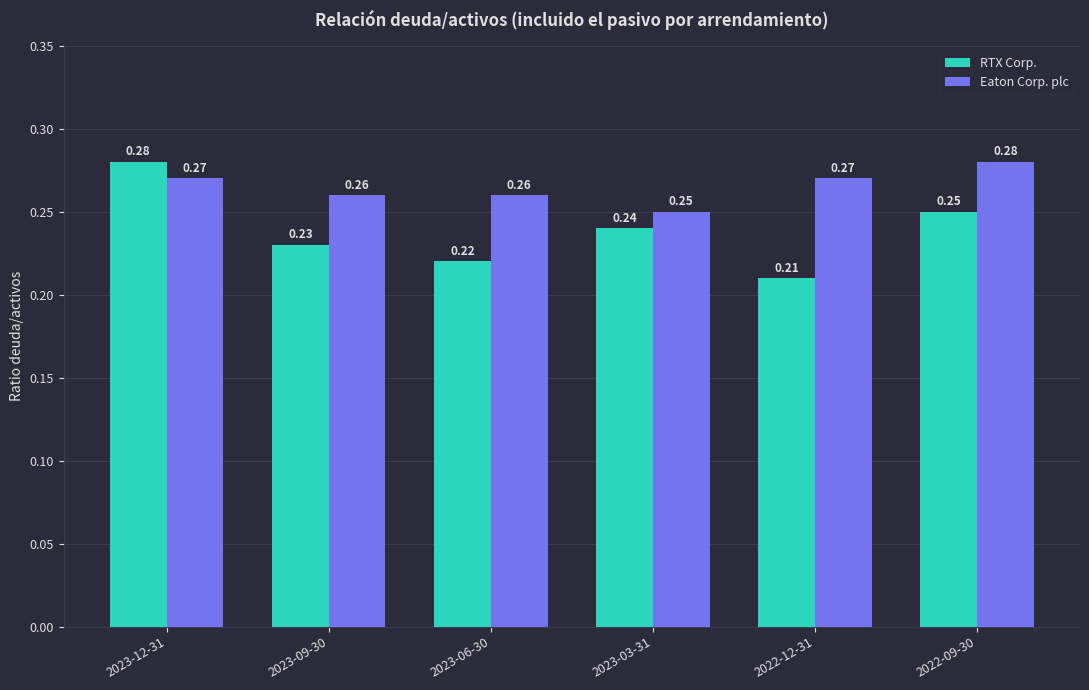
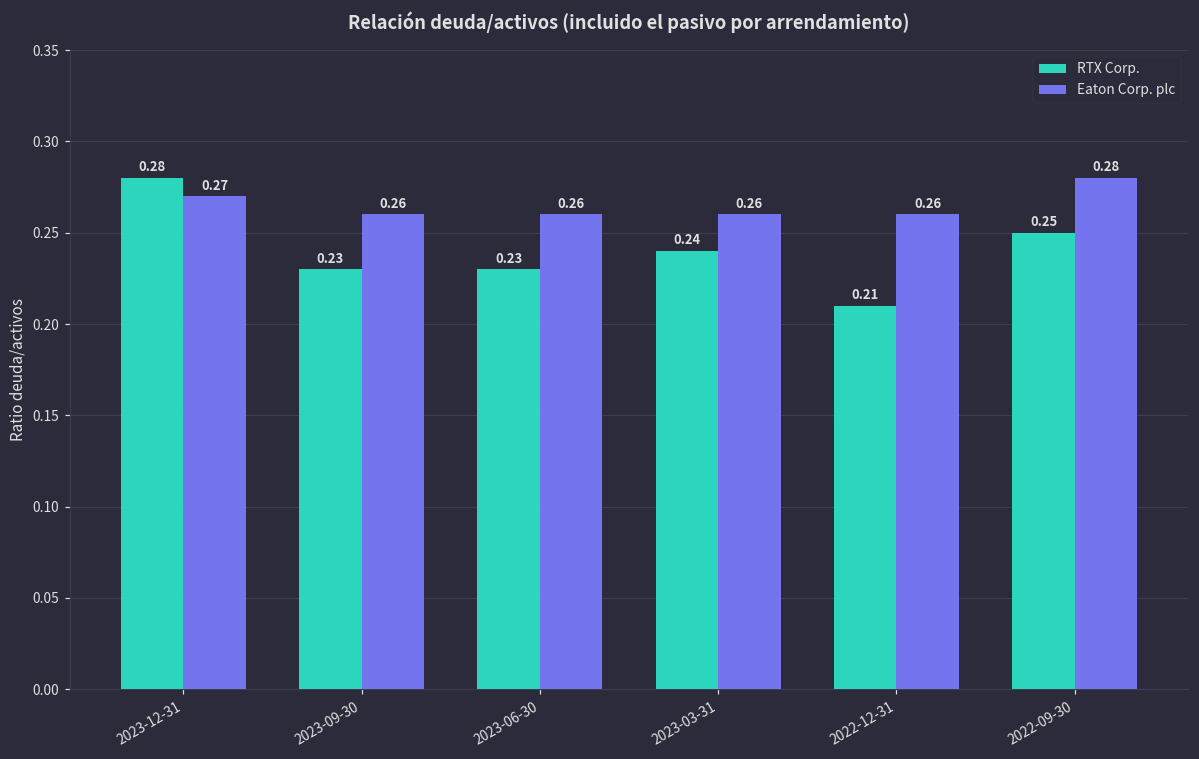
RTX Corp., 2023-06-30: 0.22 -> 0.23
Eaton Corp. plc, 2023-03-31: 0.25 -> 0.26
Eaton Corp. plc, 2022-12-31: 0.27 -> 0.26
